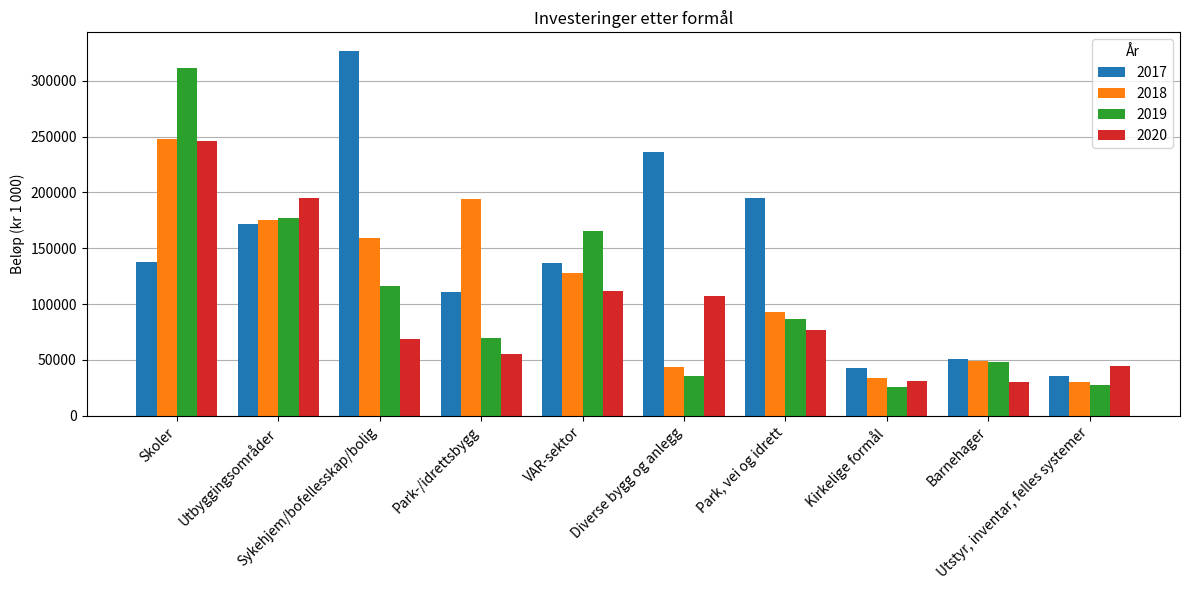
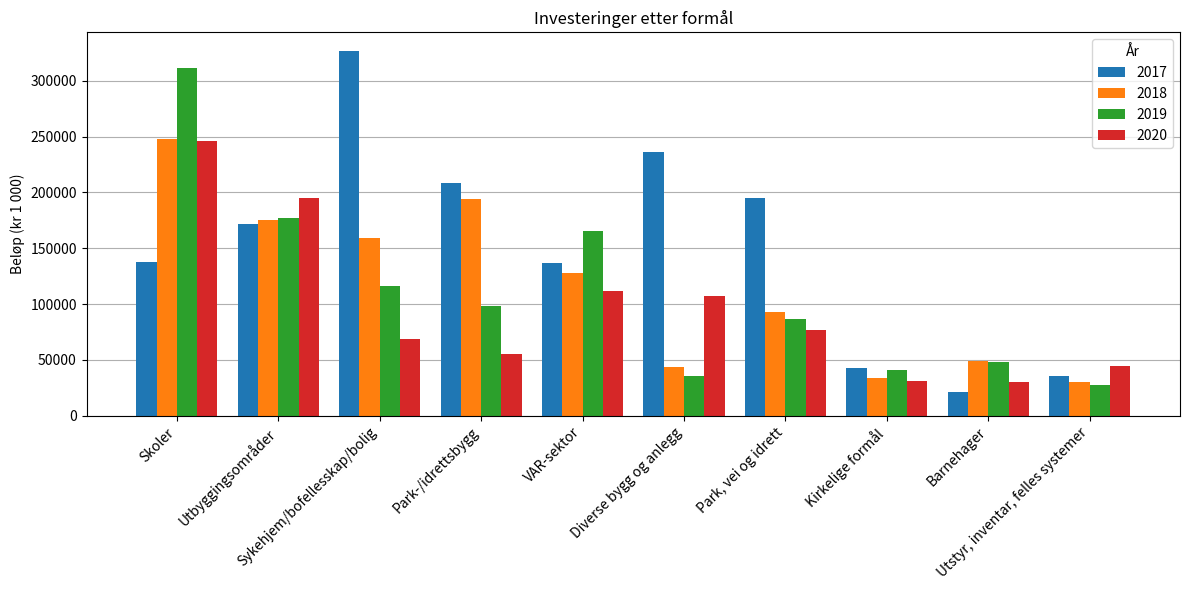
2017, Park-/idrettsbygg: 111000 -> 208000
2019, Park-/idrettsbygg: 69000 -> 98000
2019, Kirkelige formål: 25000 -> 41000
2017, Barnehager: 51000 -> 21000
